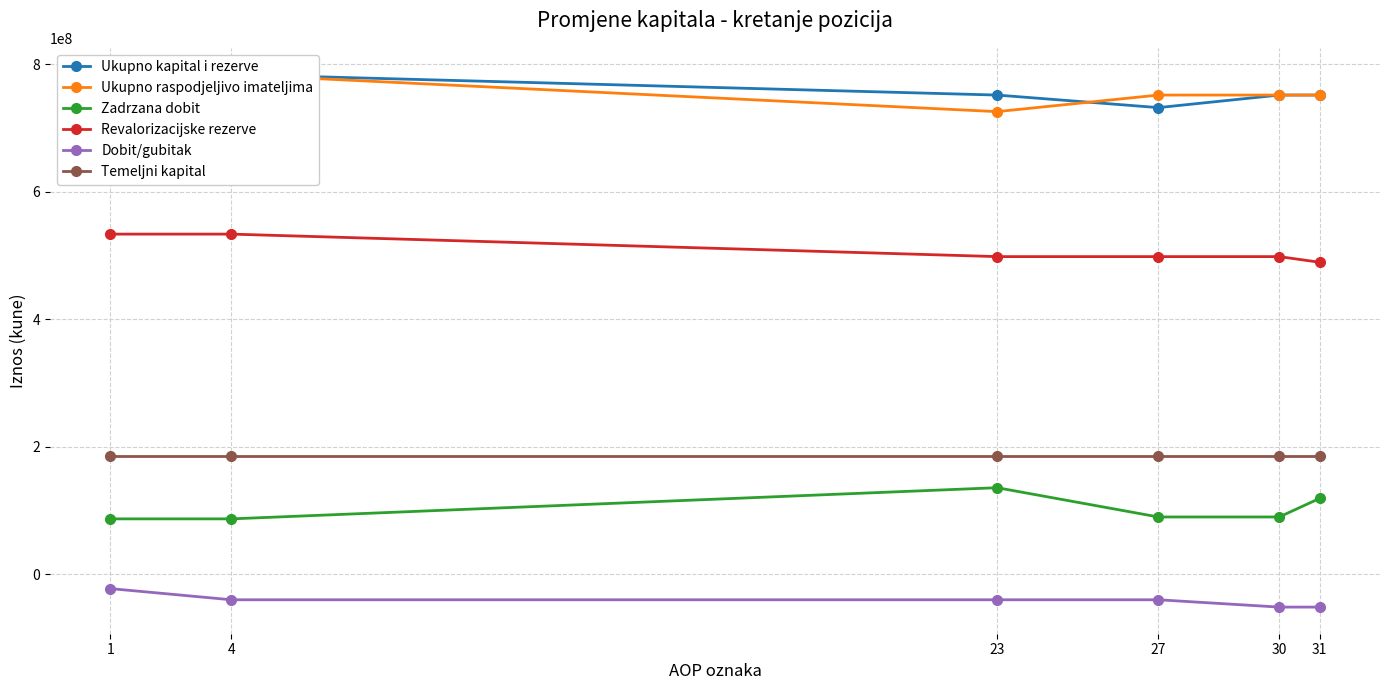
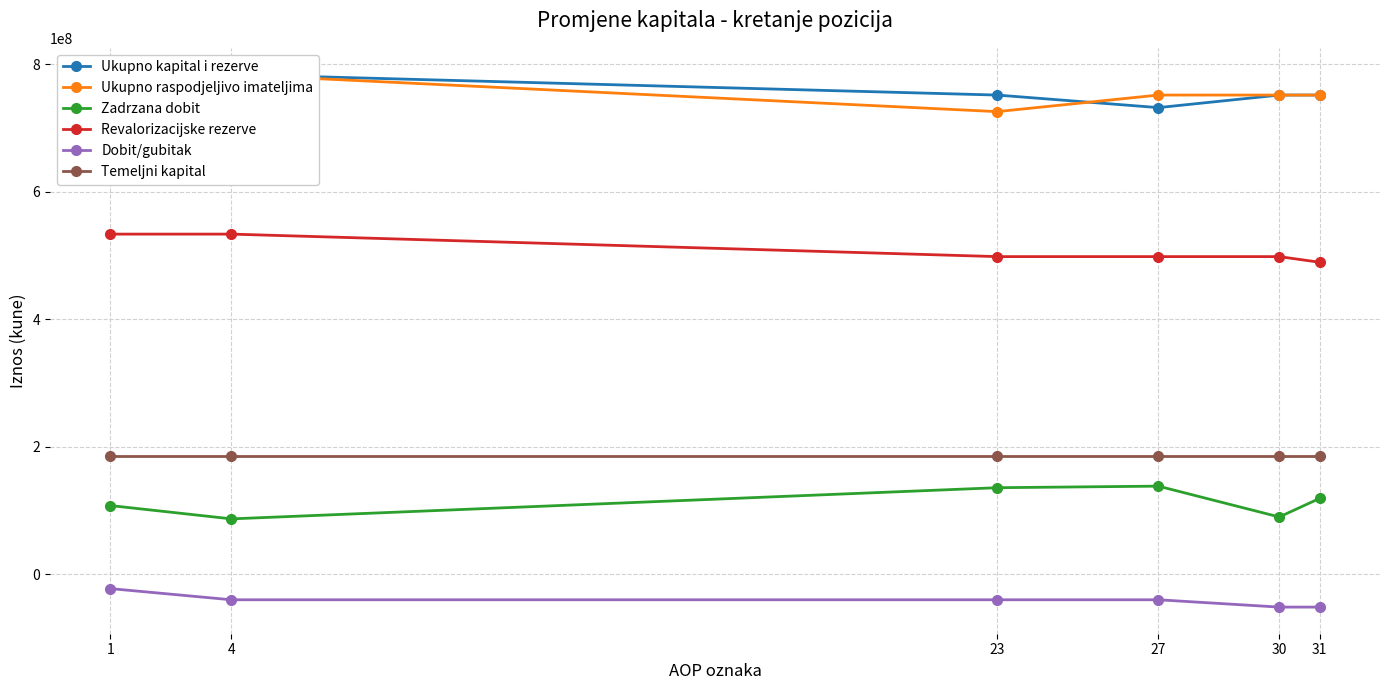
Zadrzana dobit, 1: 90000000 -> 110000000
Zadrzana dobit, 27: 90000000 -> 140000000
